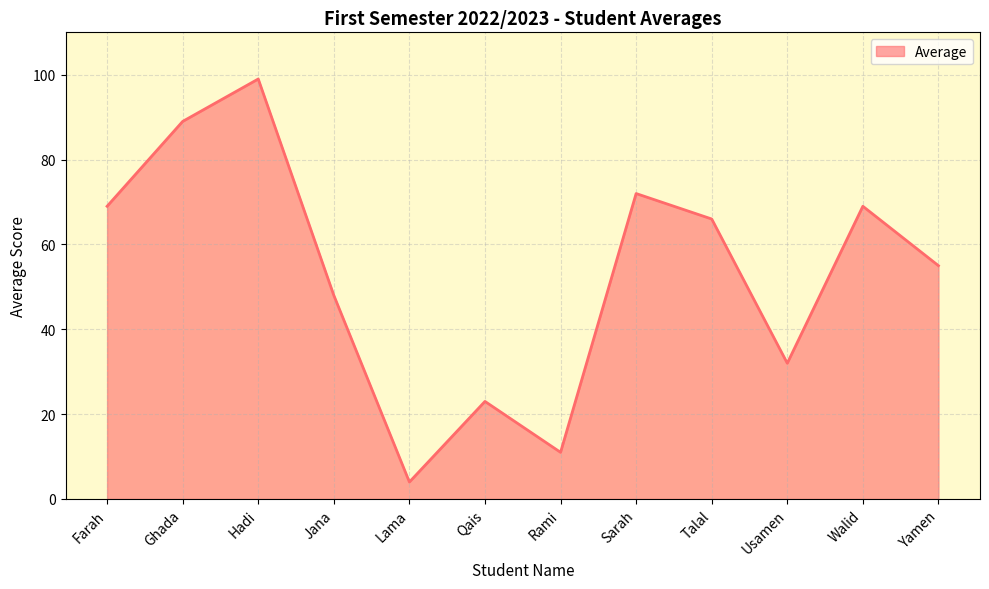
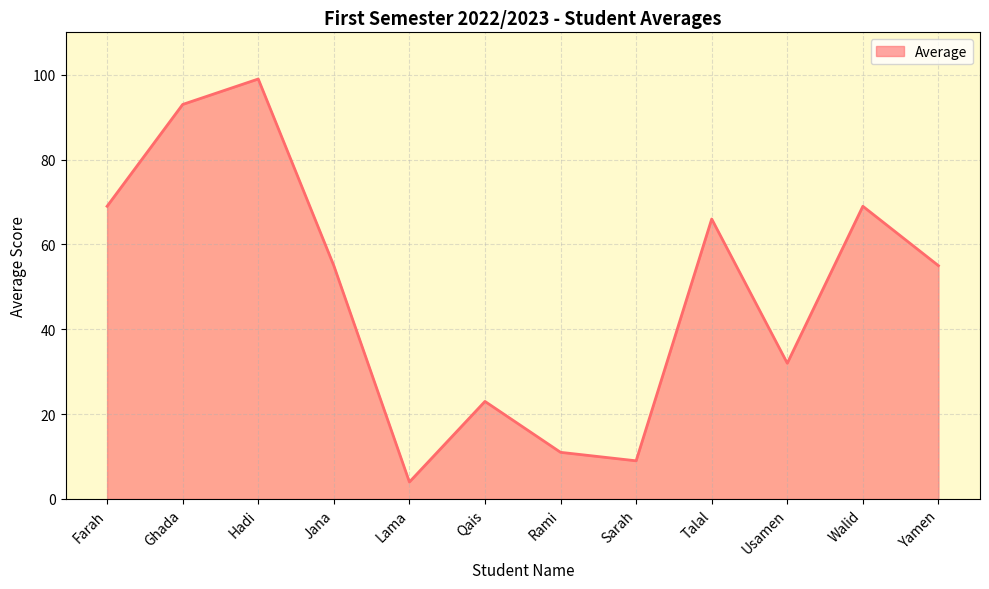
Ghada: 89 -> 93
Jana: 48 -> 55
Sarah: 72 -> 9
